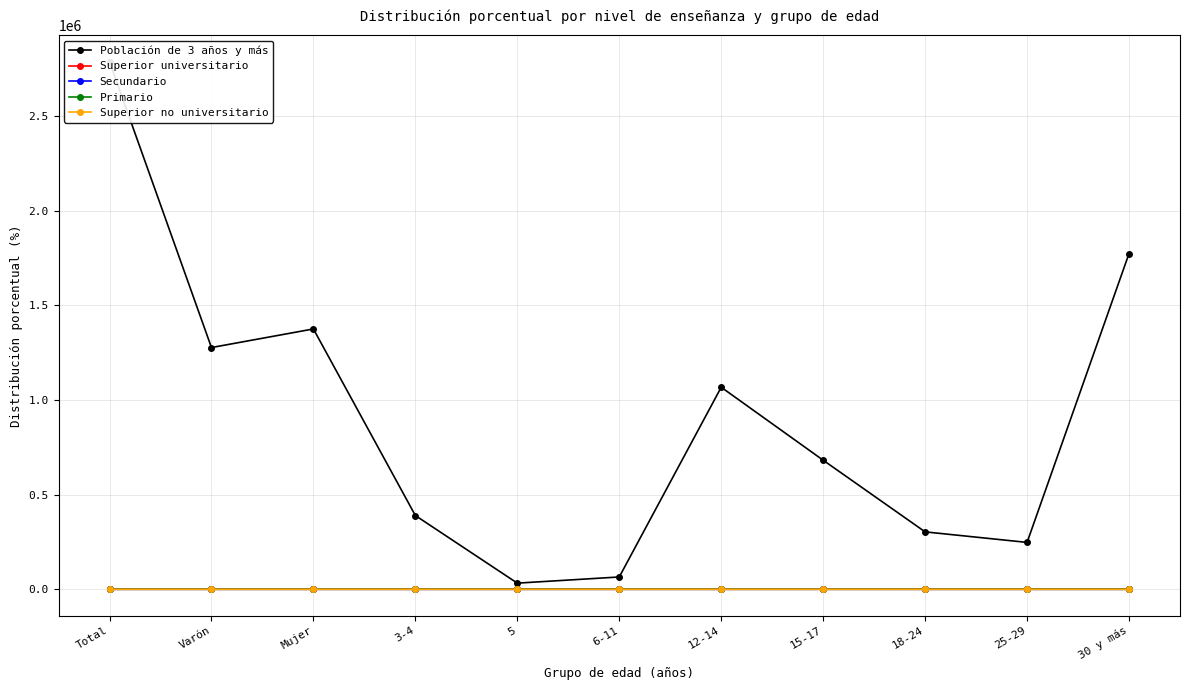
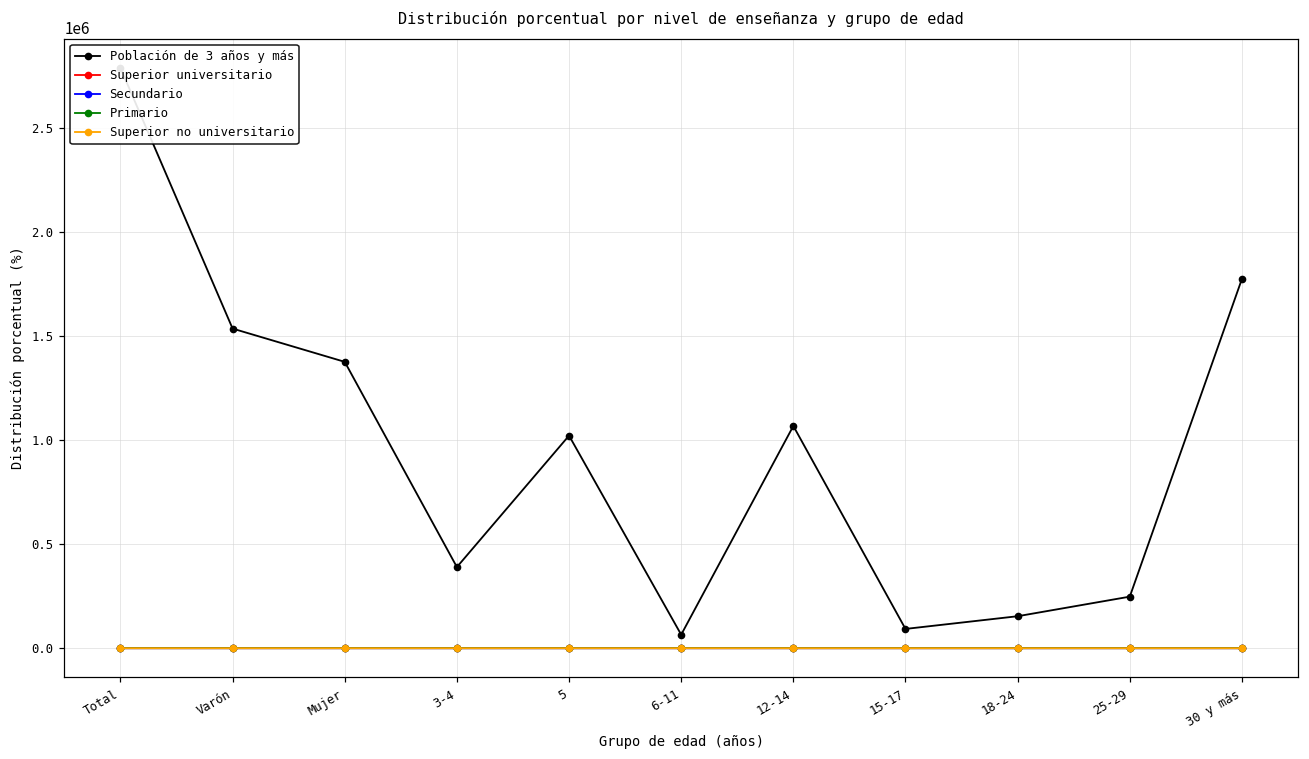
Población de 3 años y más, Varón: 1280000 -> 1540000
Población de 3 años y más, 5: 30000 -> 1020000
Población de 3 años y más, 15-17: 680000 -> 90000
Población de 3 años y más, 18-24: 300000 -> 150000
